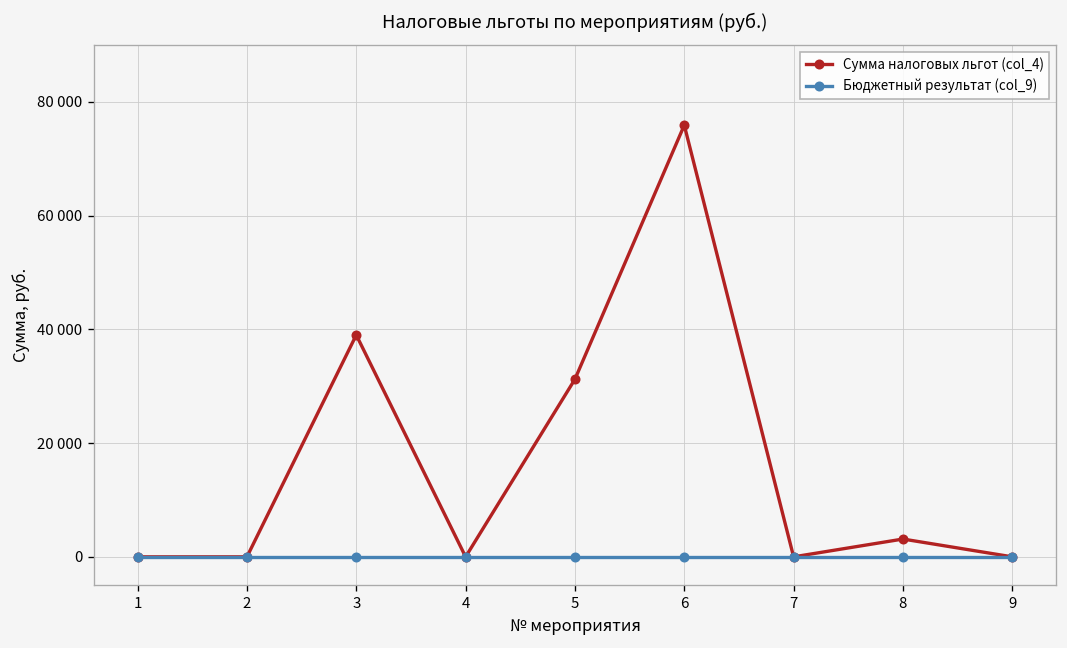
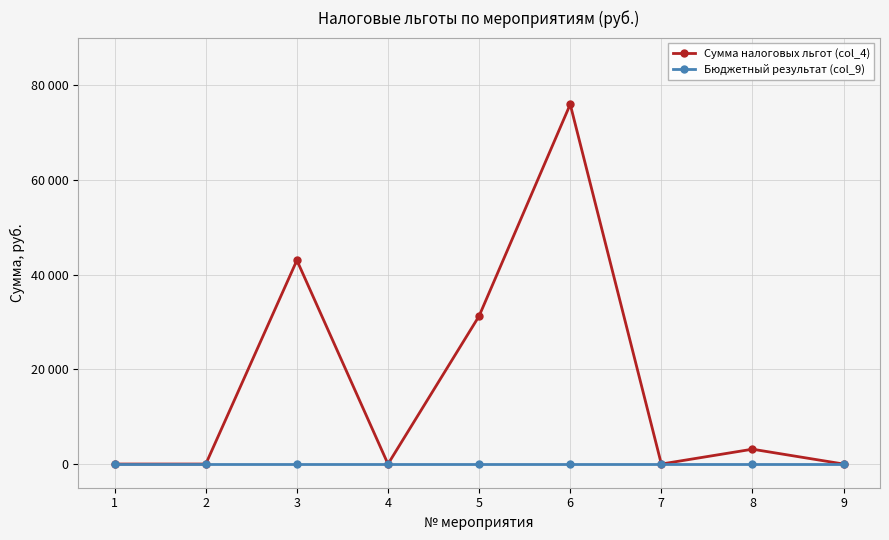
Сумма налоговых льгот (col_4), 3: 39000 -> 43000
